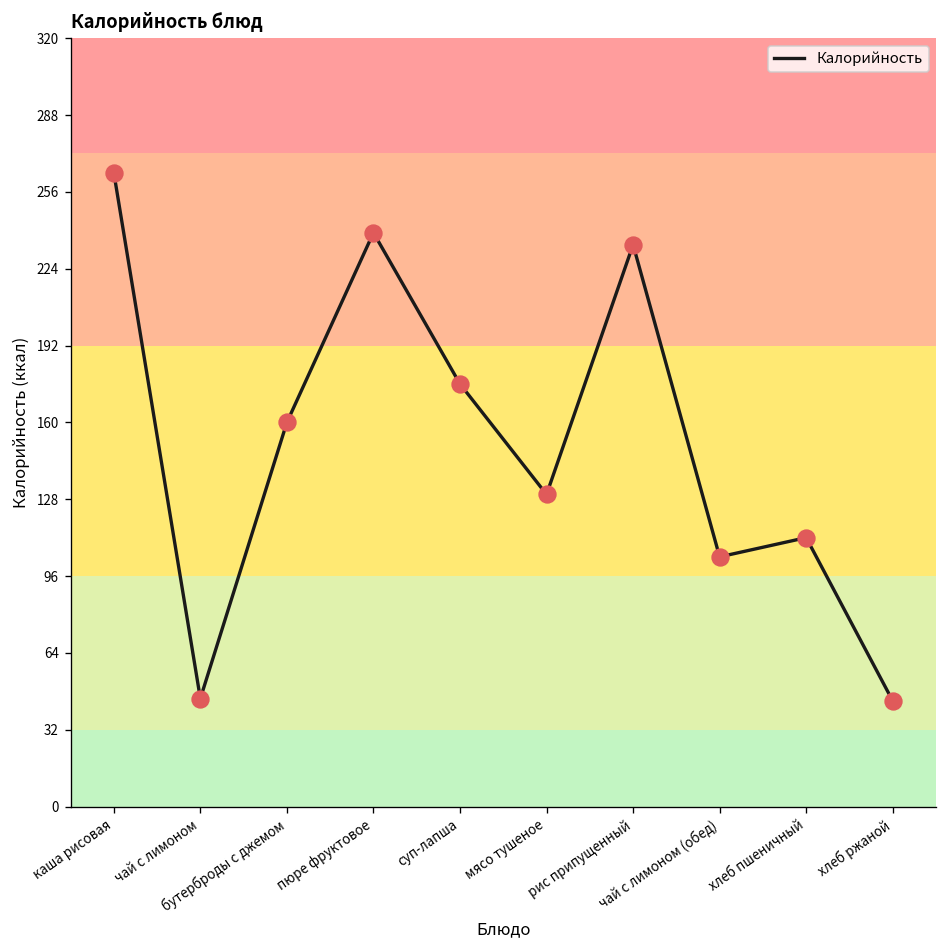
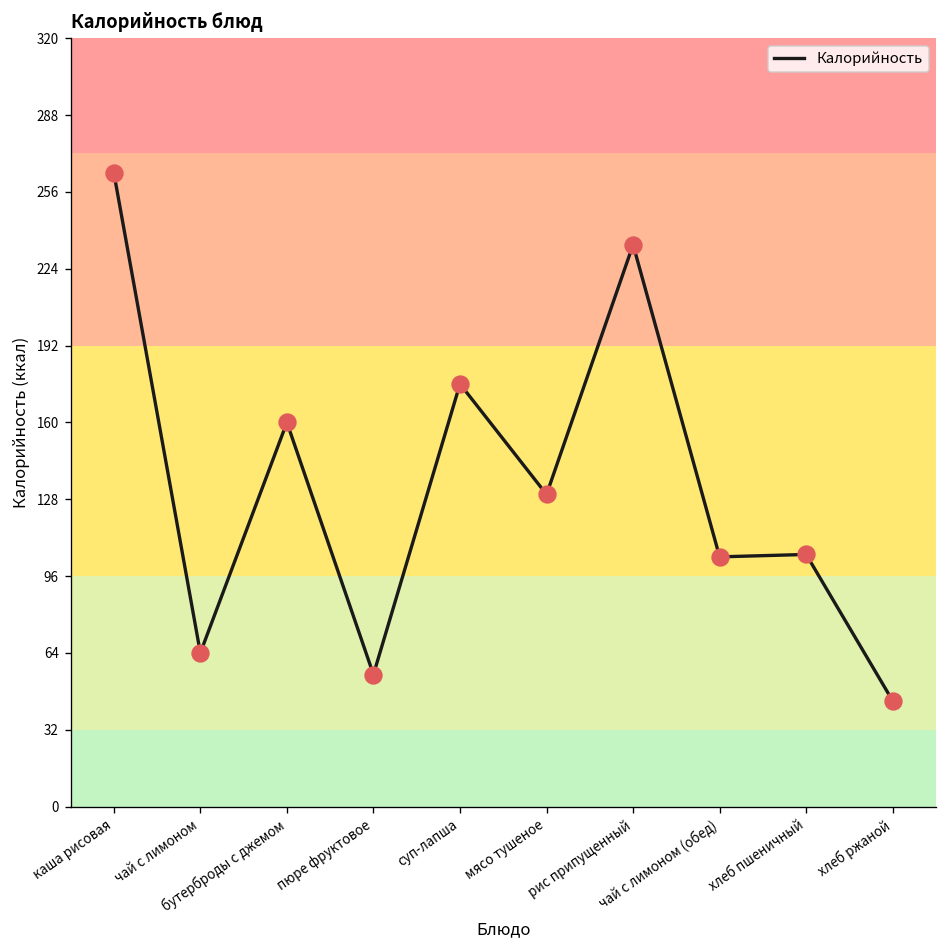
чай с лимоном: 45 -> 64
пюре фруктовое: 239 -> 55
хлеб пшеничный: 112 -> 105
